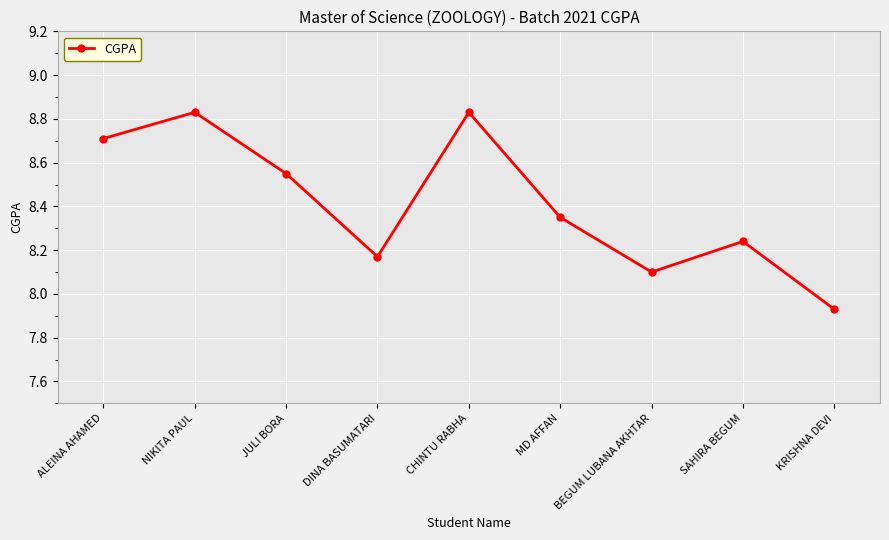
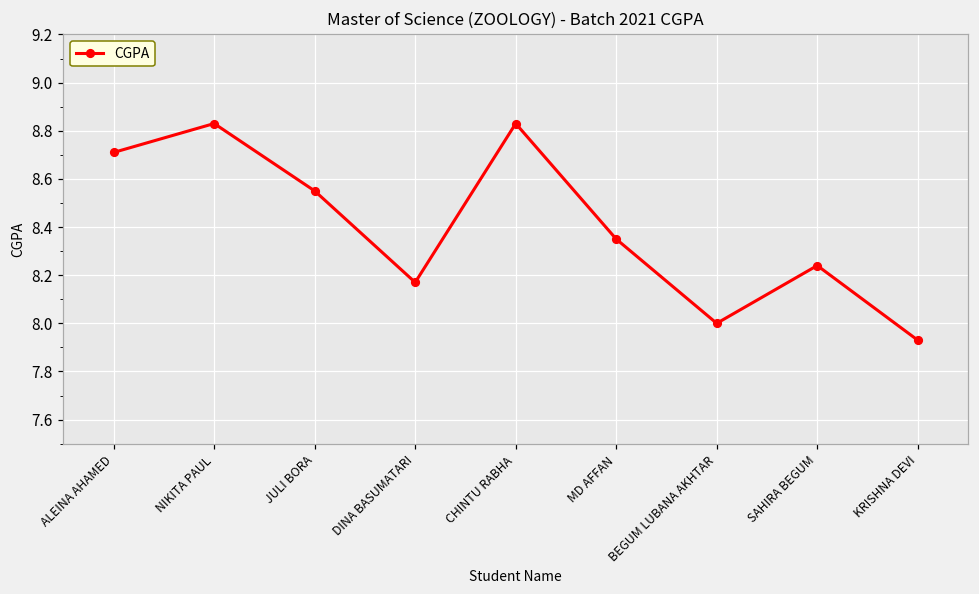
BEGUM LUBANA AKHTAR: 8.1 -> 8.0
